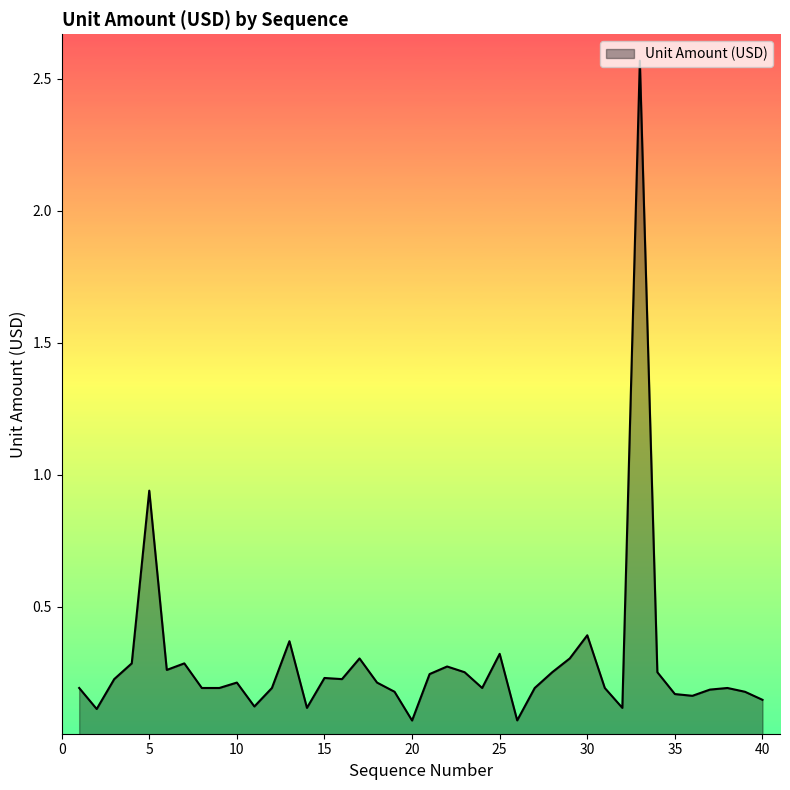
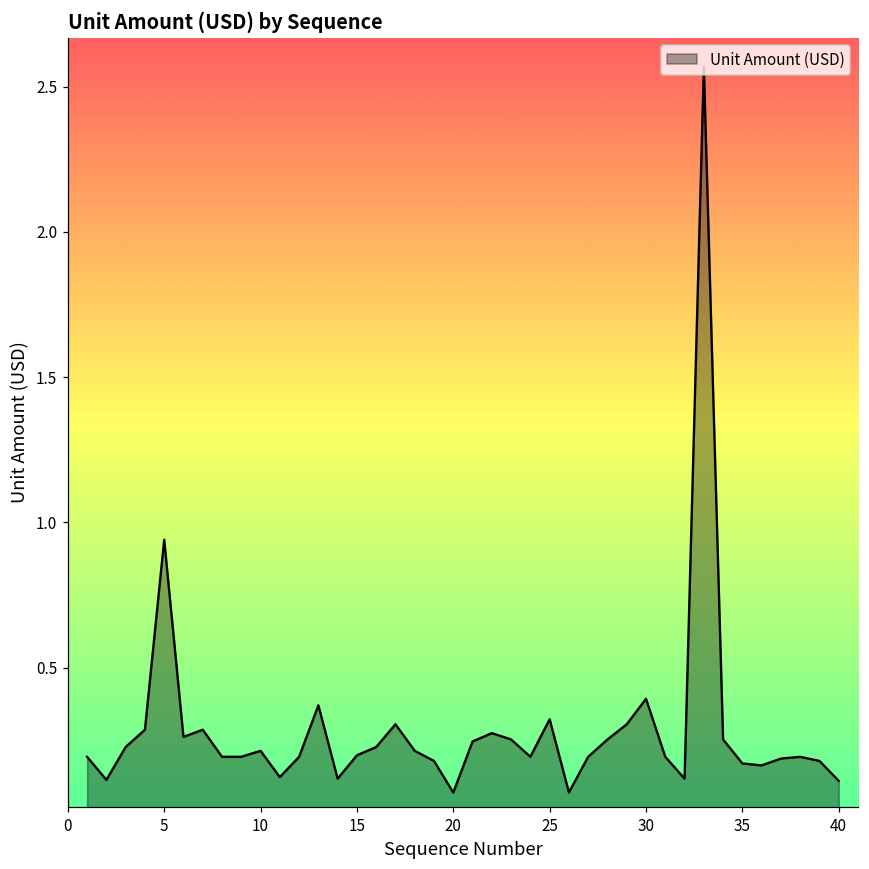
15: 0.23 -> 0.20
40: 0.15 -> 0.11
